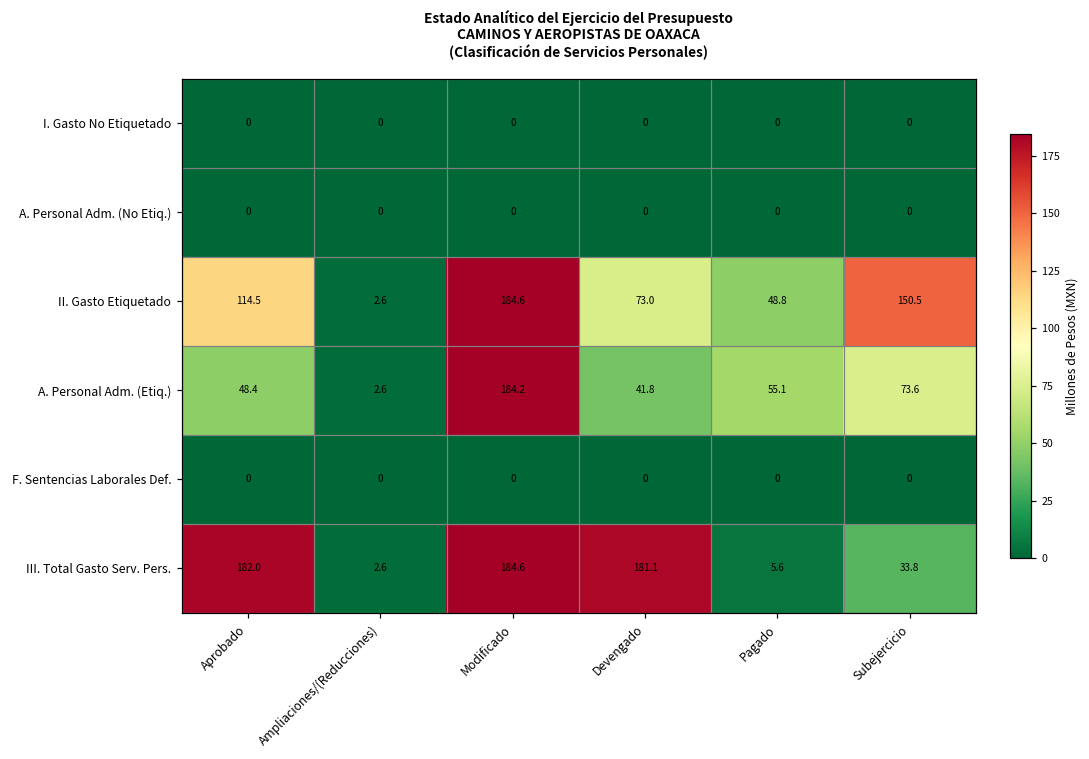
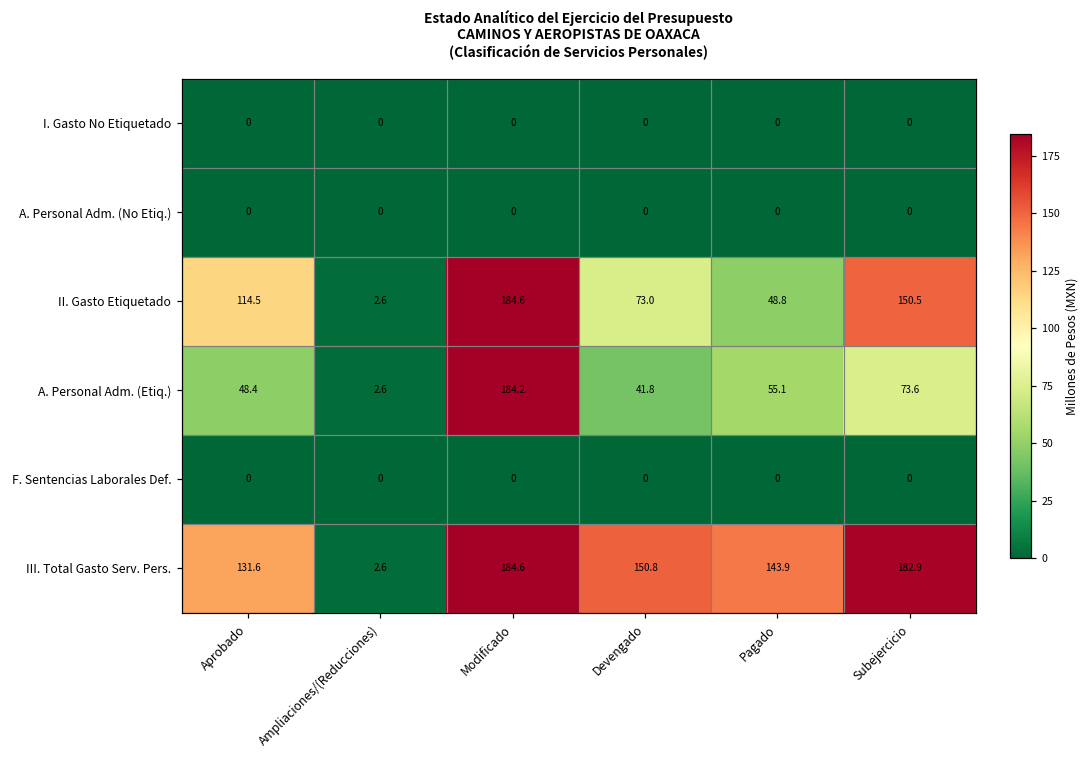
III. Total Gasto Serv. Pers., Aprobado: 182.0 -> 131.6
III. Total Gasto Serv. Pers., Devengado: 181.1 -> 150.8
III. Total Gasto Serv. Pers., Pagado: 5.6 -> 143.9
III. Total Gasto Serv. Pers., Subejercicio: 33.8 -> 182.9
